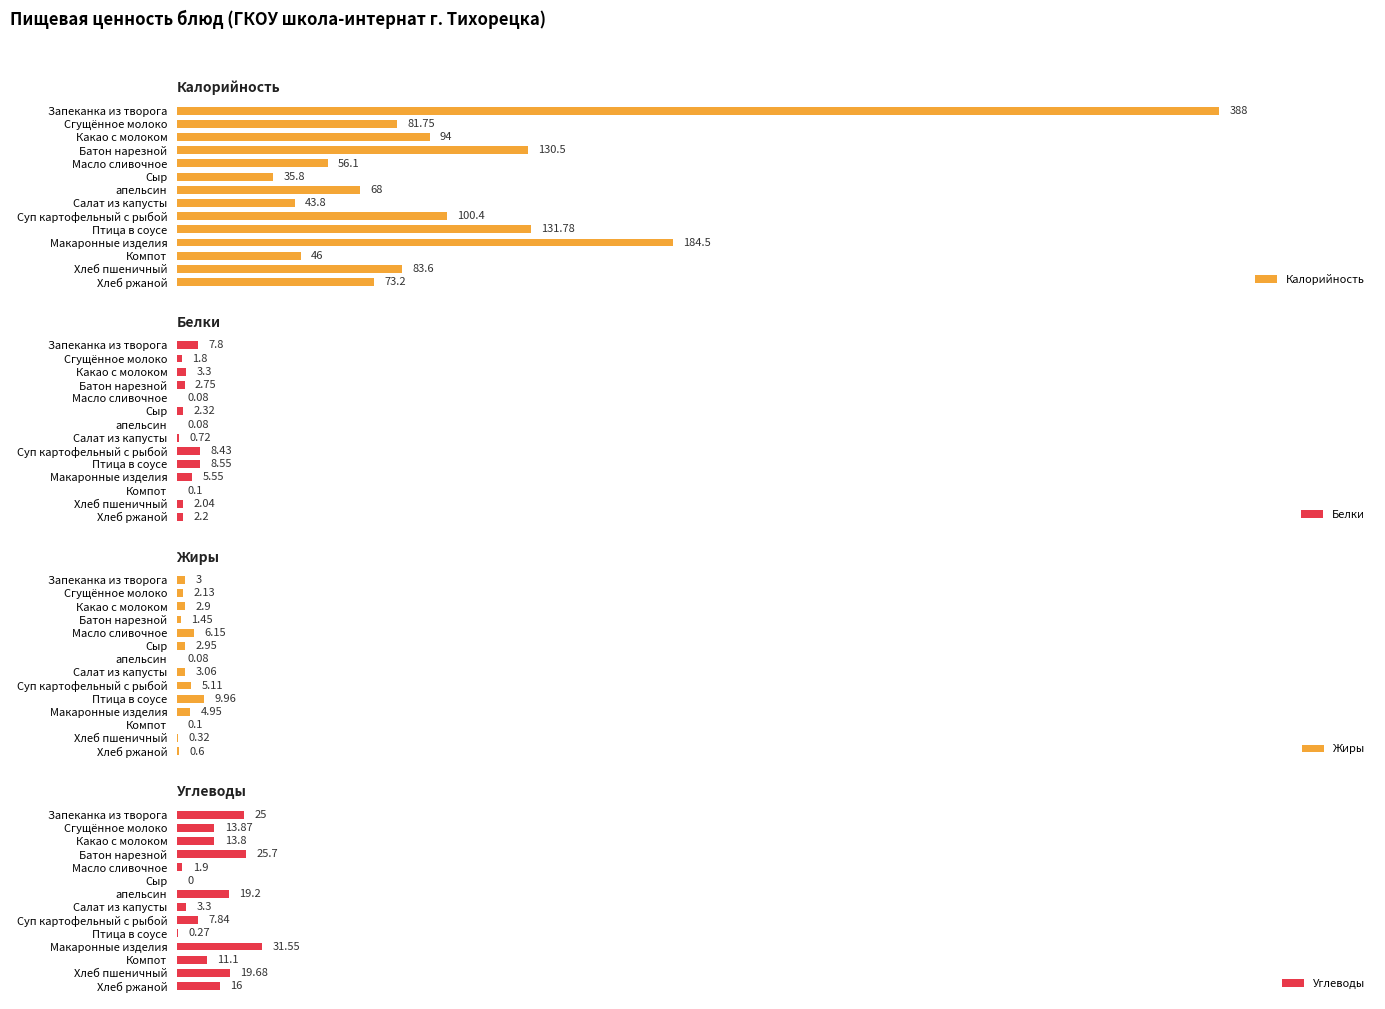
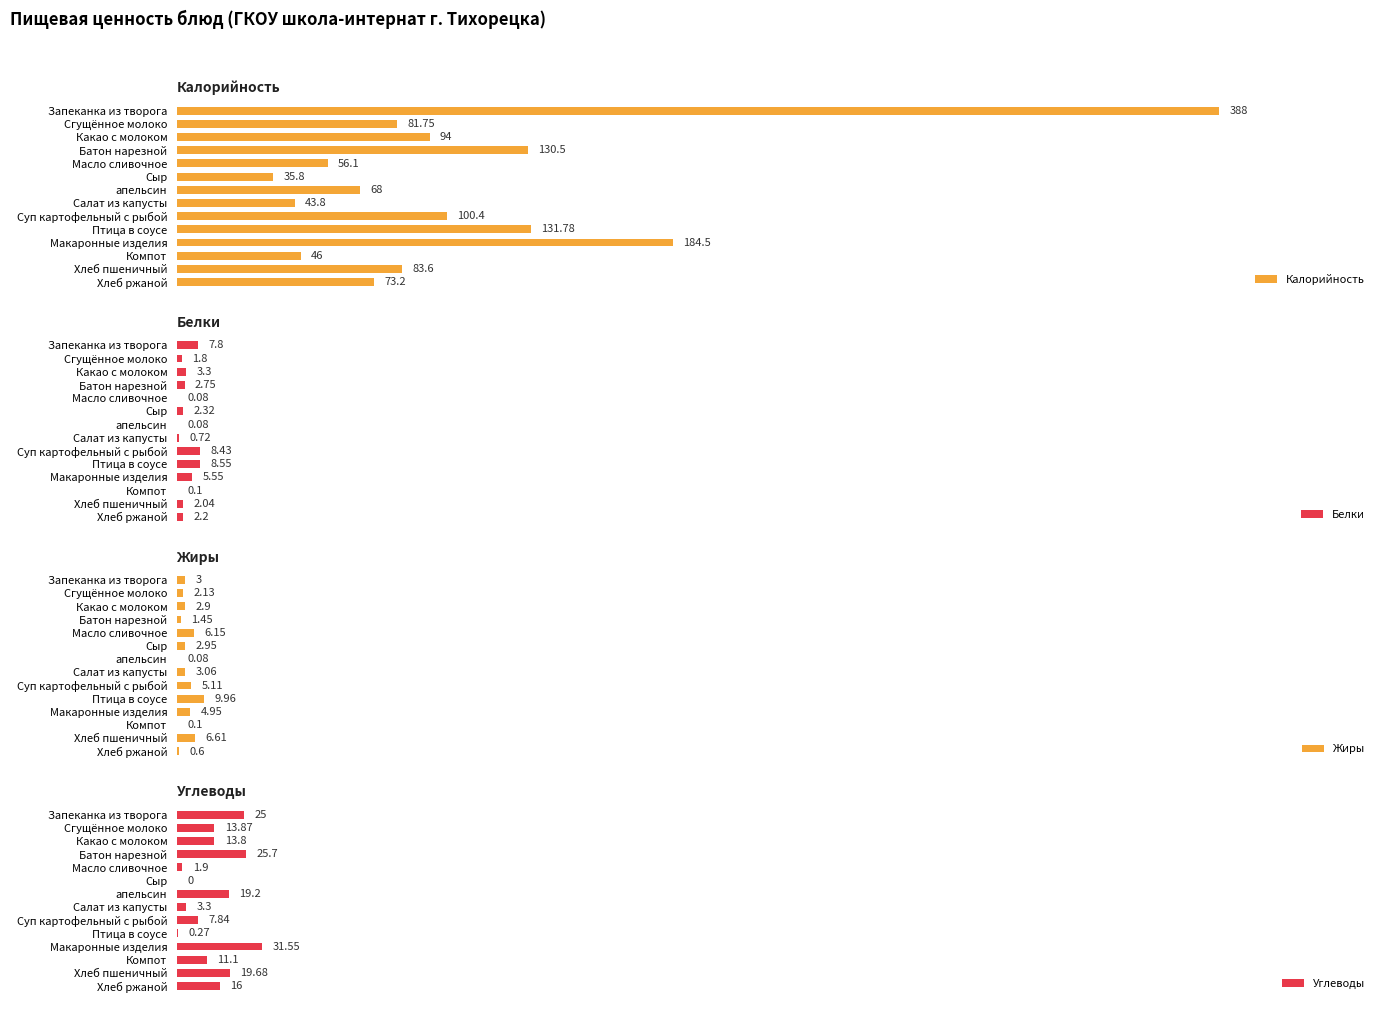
Жиры, Хлеб пшеничный: 0.32 -> 6.61
